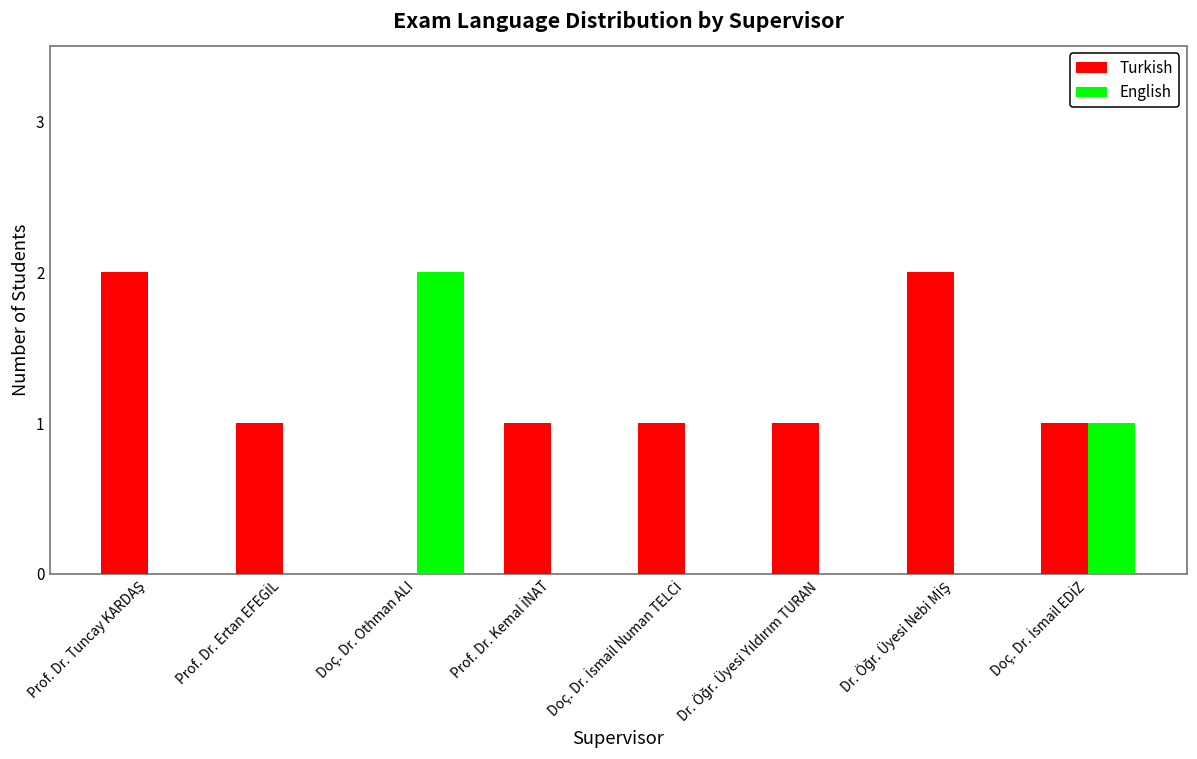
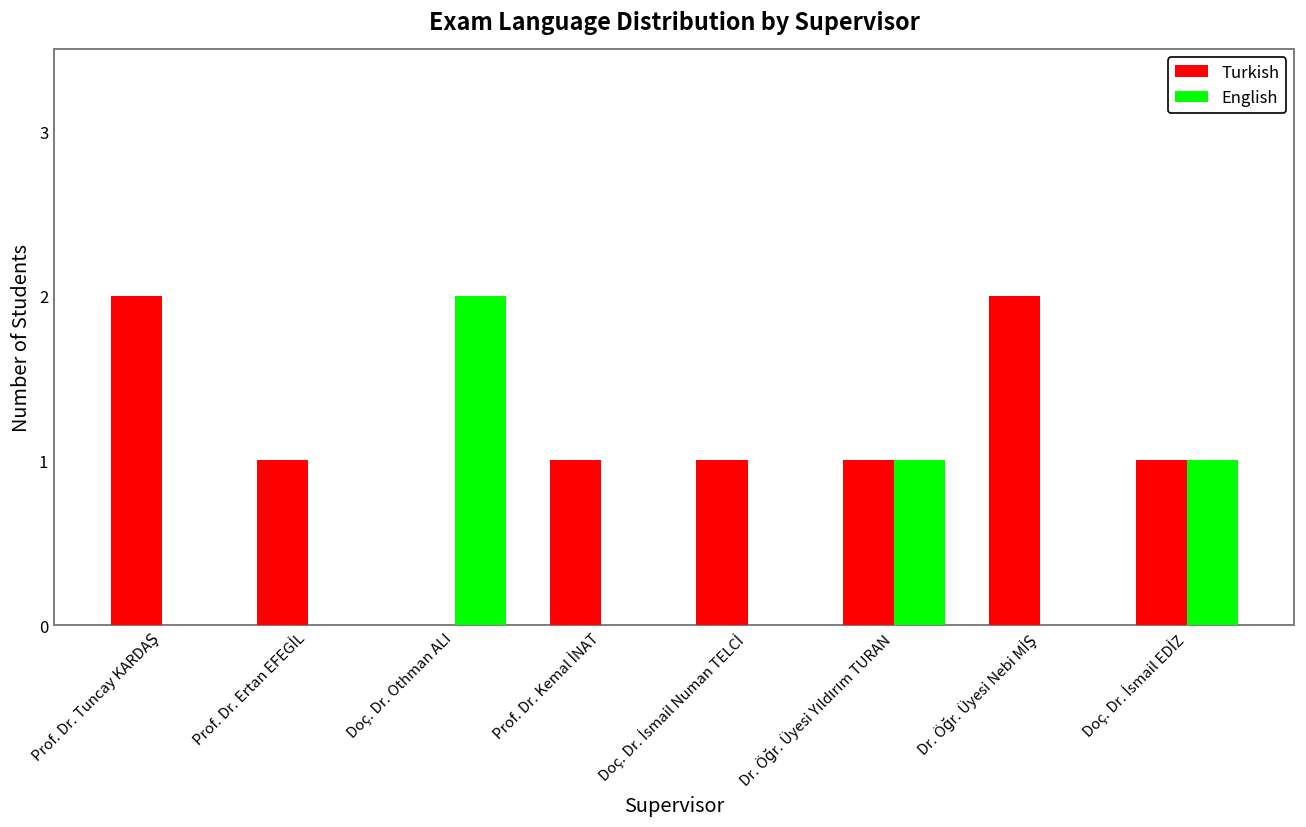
English, Dr. Öğr. Üyesi Yıldırım TURAN: 0 -> 1
